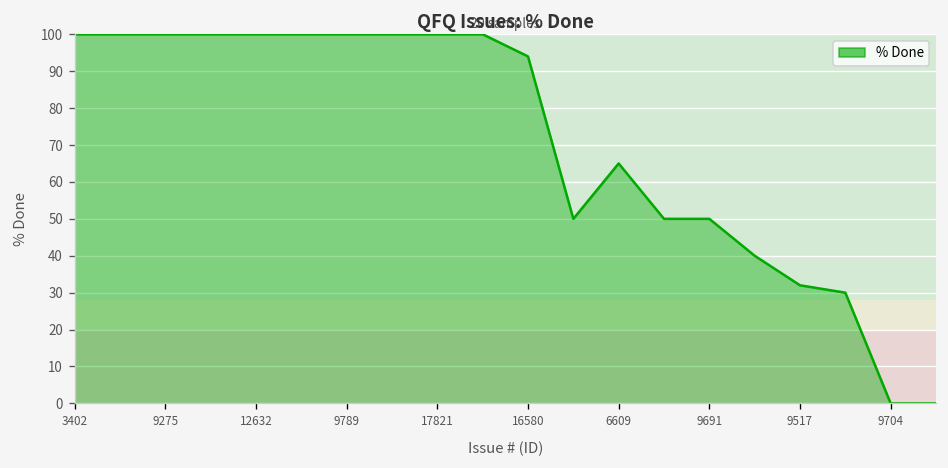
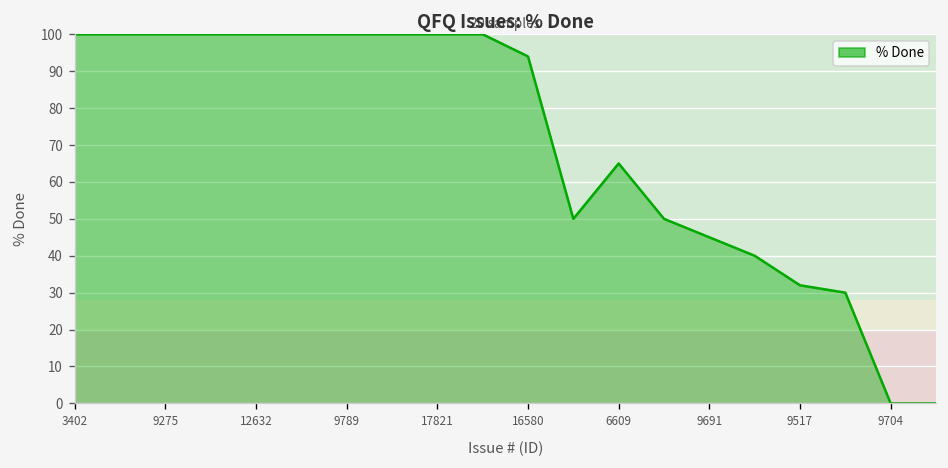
9691: 50 -> 45
